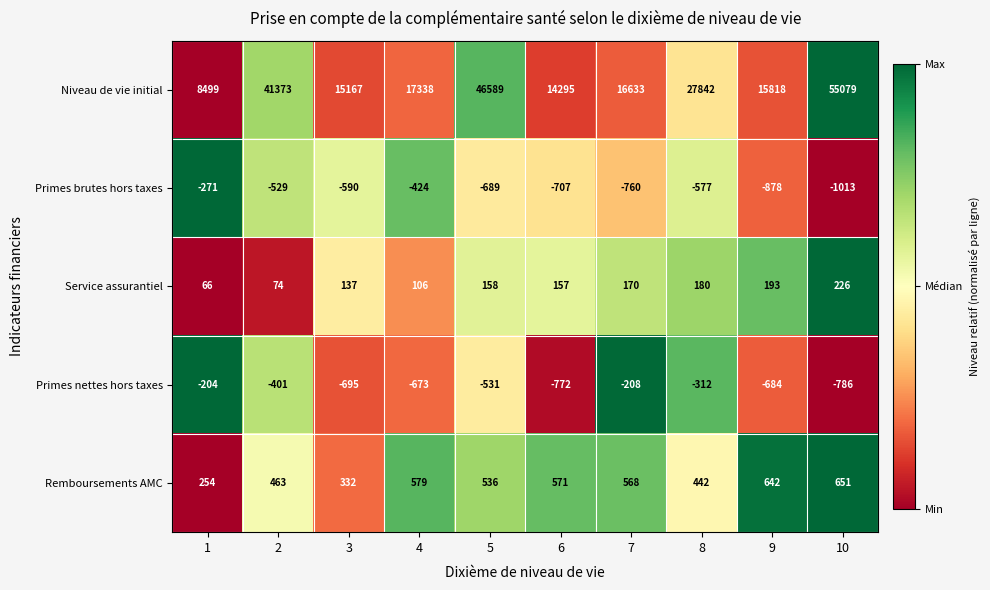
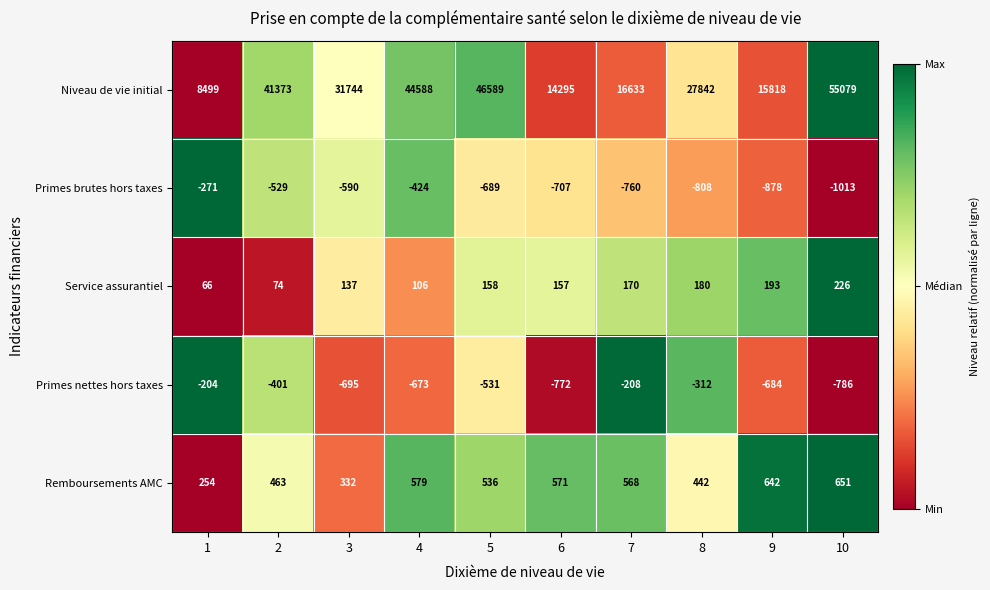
Niveau de vie initial, 3: 15167 -> 31744
Niveau de vie initial, 4: 17338 -> 44588
Primes brutes hors taxes, 8: -577 -> -808
